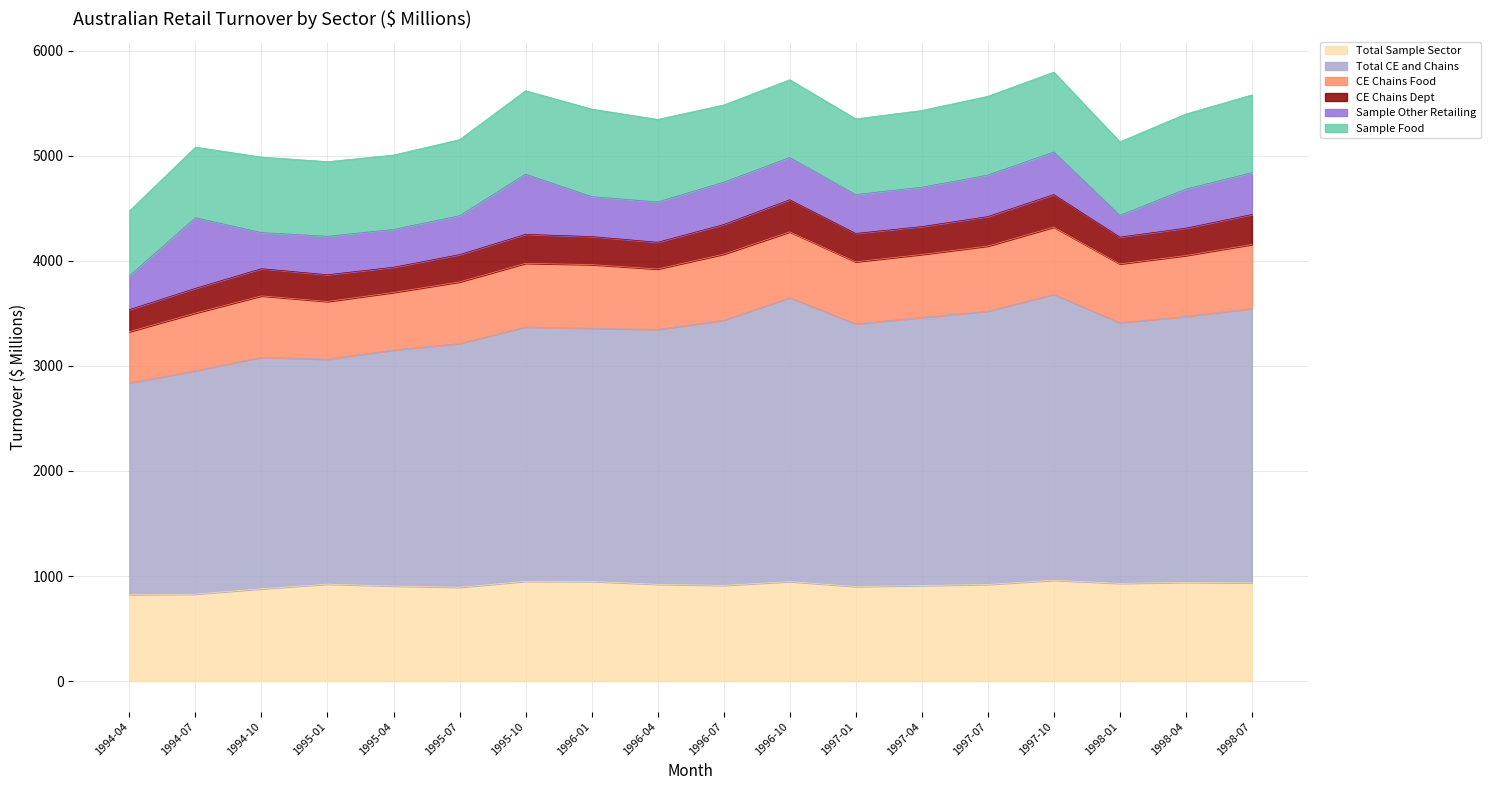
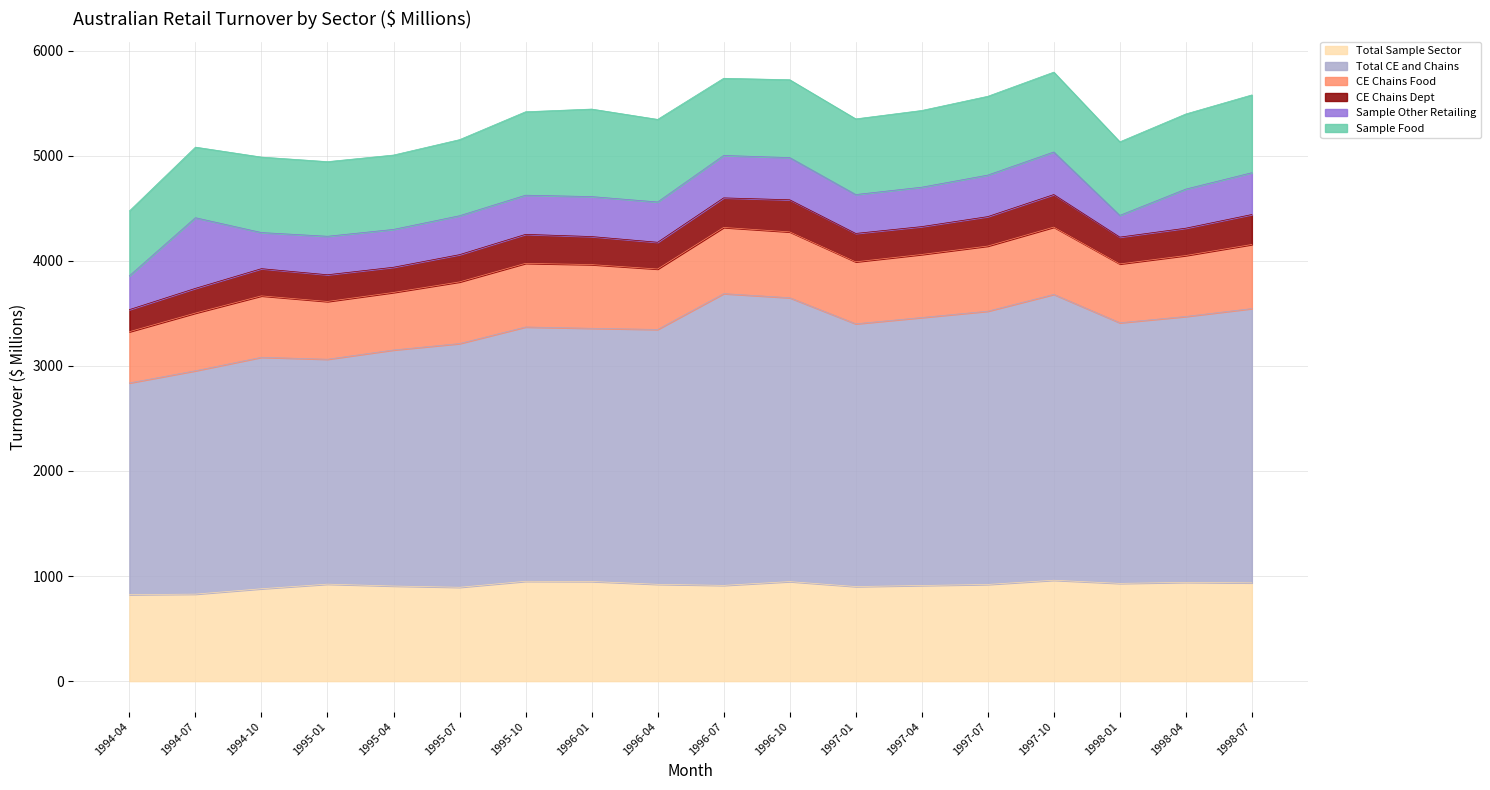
Sample Other Retailing, 1995-10: 570 -> 370
Total CE and Chains, 1996-07: 2520 -> 2780
